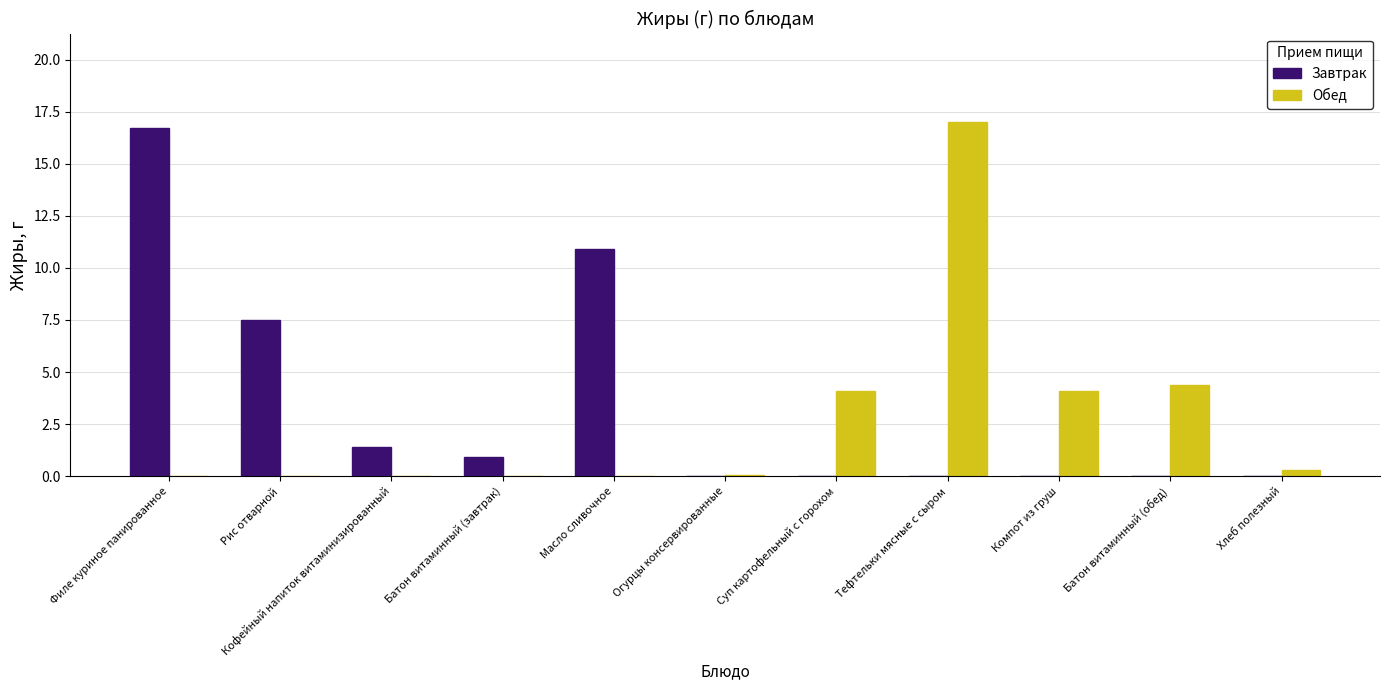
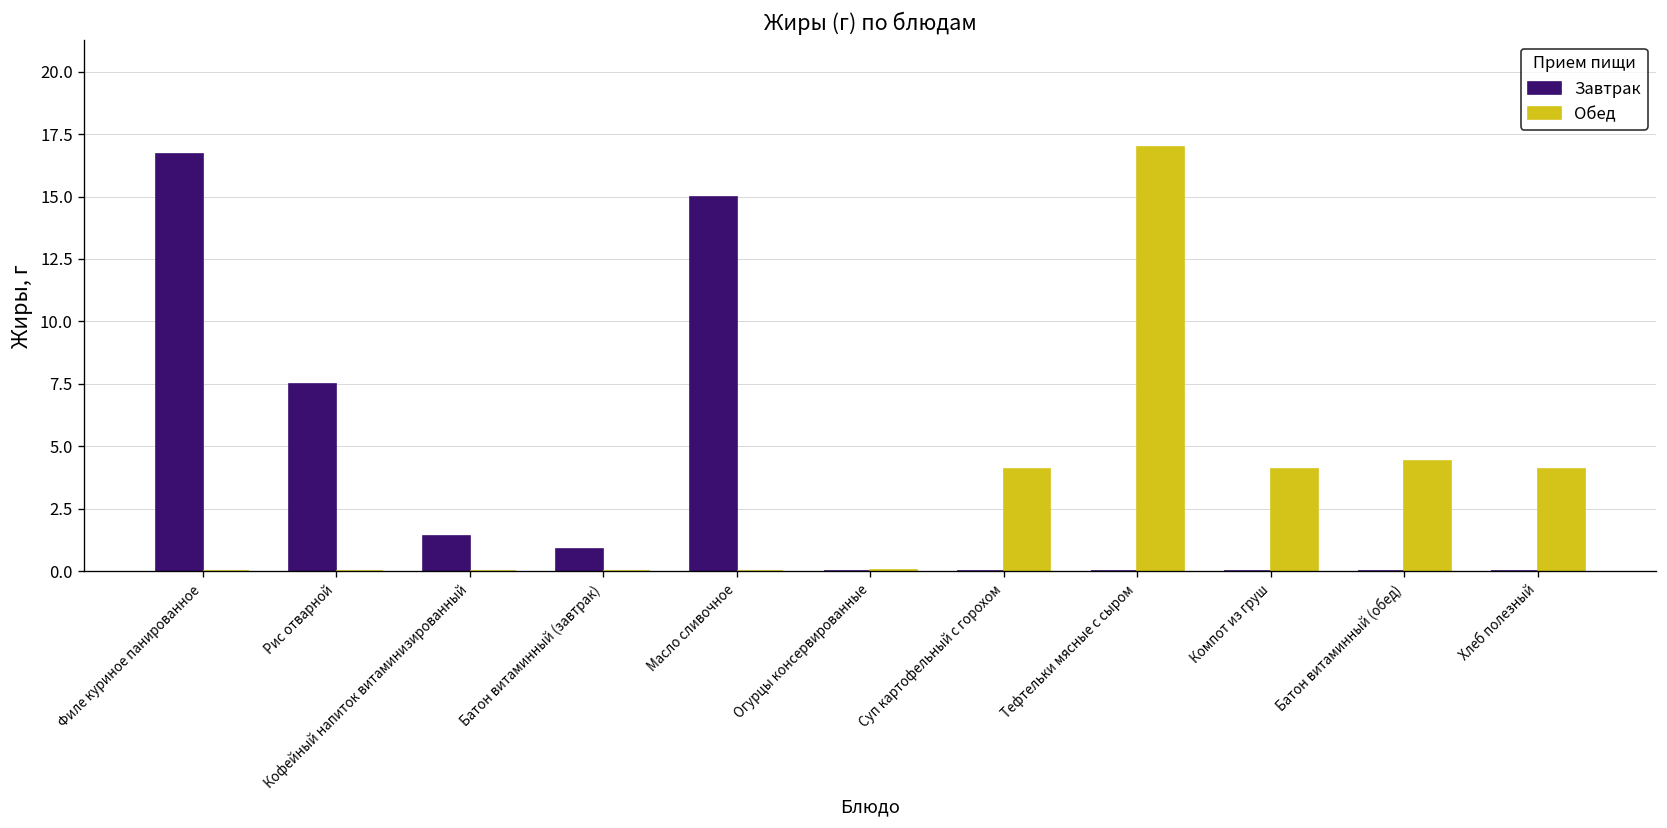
Завтрак, Масло сливочное: 10.9 -> 15.0
Обед, Хлеб полезный: 0.3 -> 4.1
